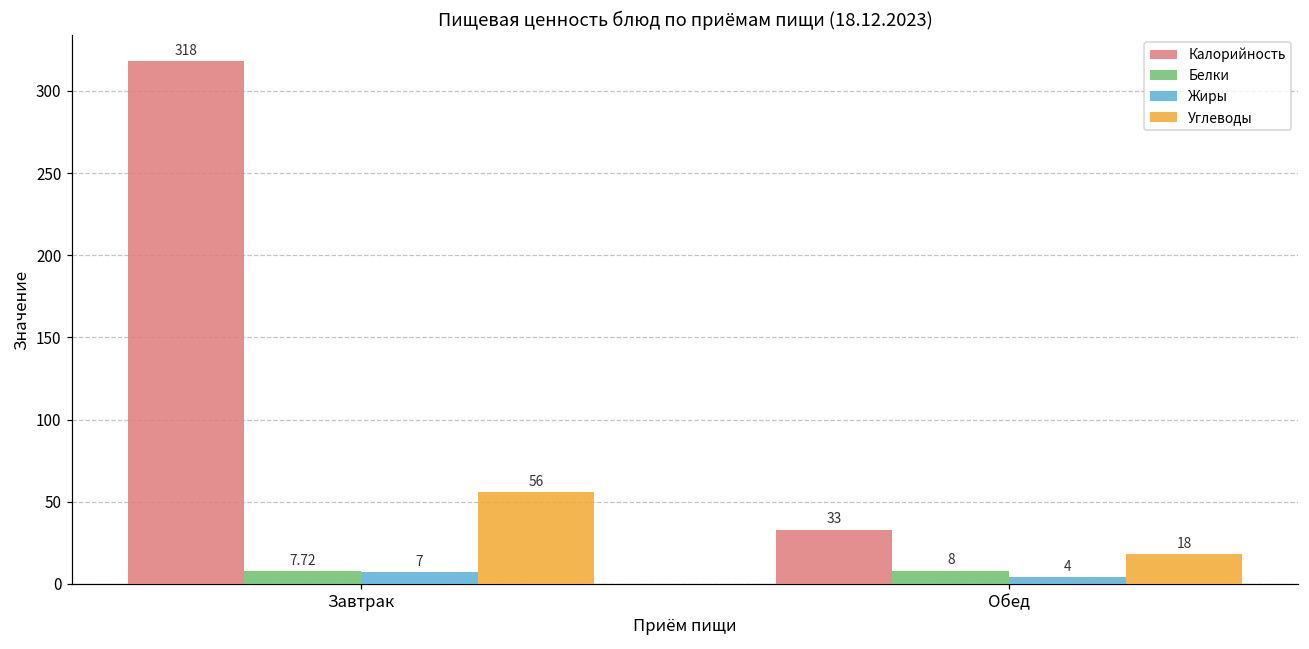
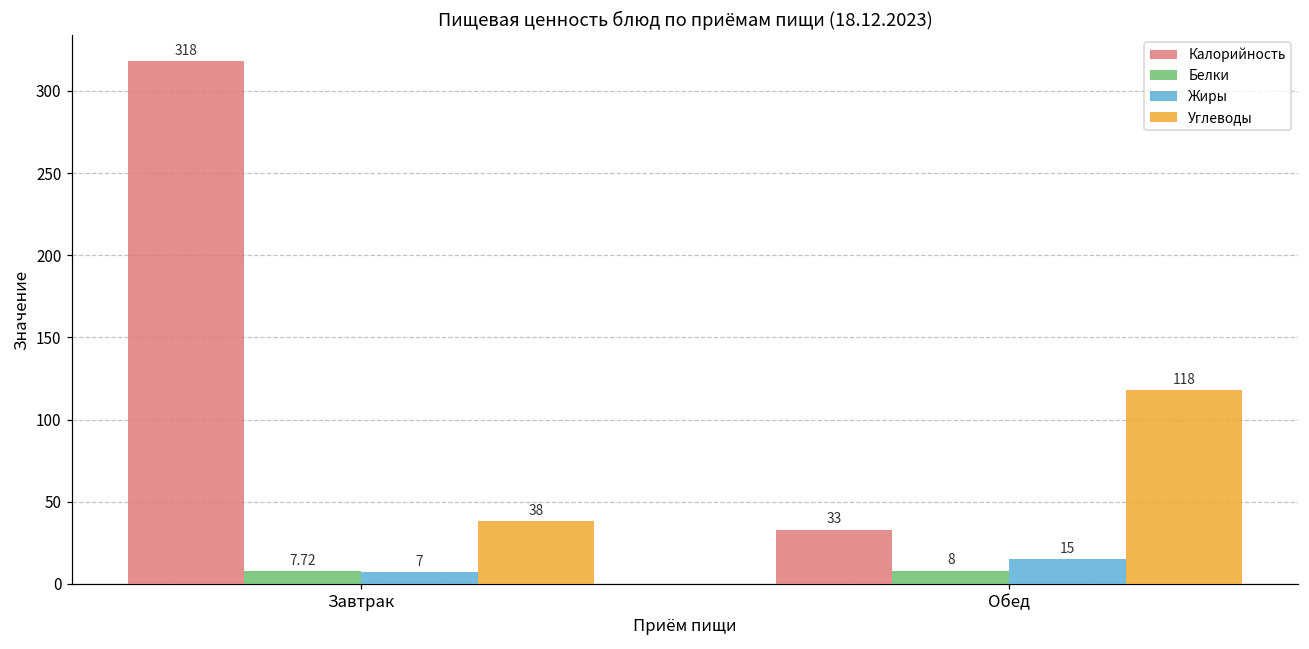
Углеводы, Завтрак: 56 -> 38
Жиры, Обед: 4 -> 15
Углеводы, Обед: 18 -> 118
